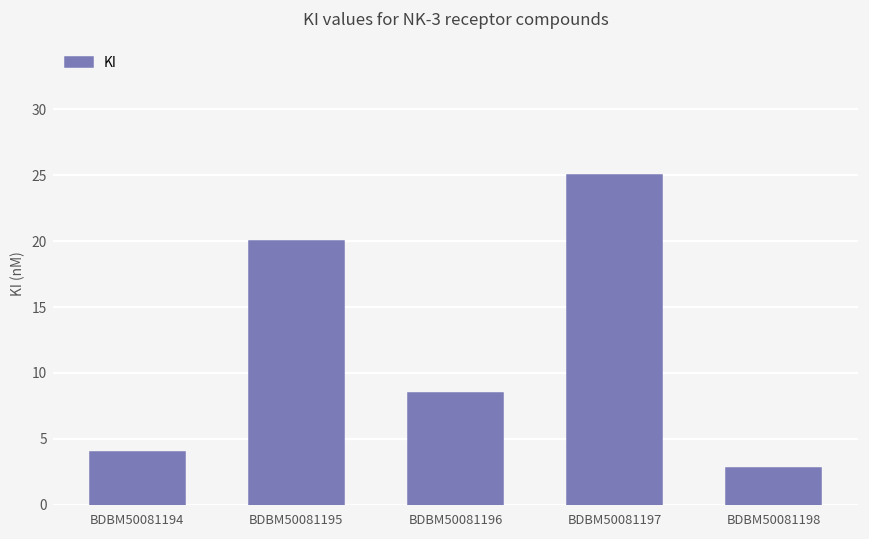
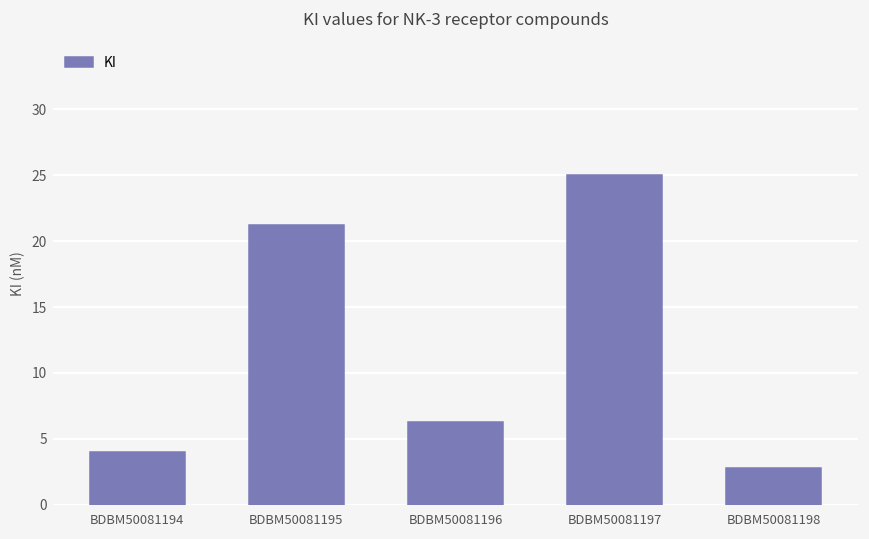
BDBM50081195: 20.0 -> 21.2
BDBM50081196: 8.5 -> 6.3
